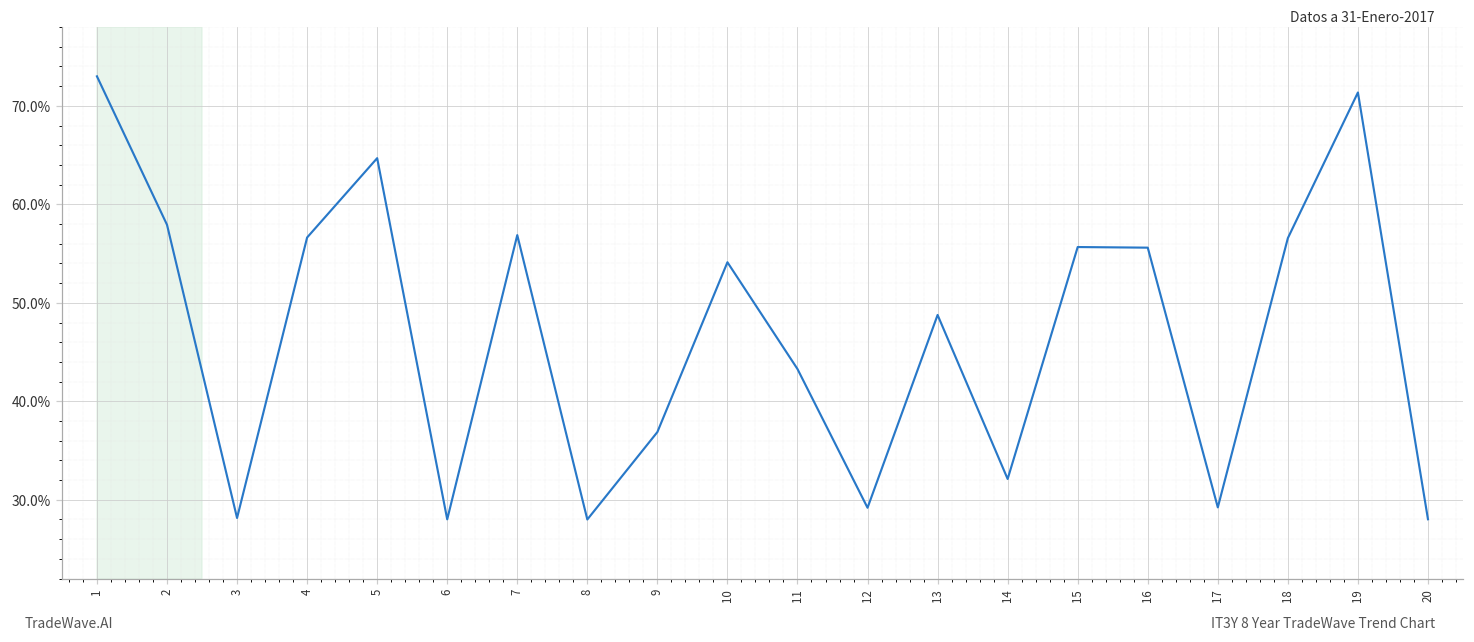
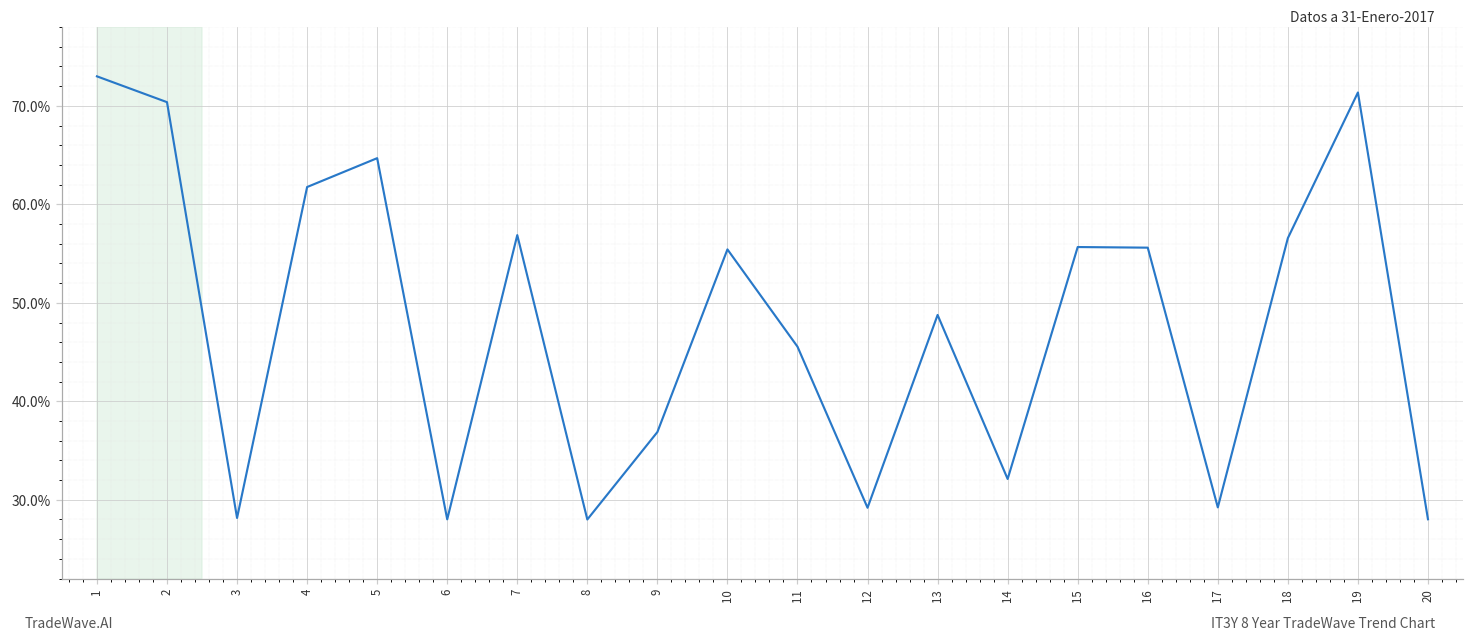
2: 58% -> 70%
4: 57% -> 62%
10: 54% -> 55%
11: 43% -> 46%
